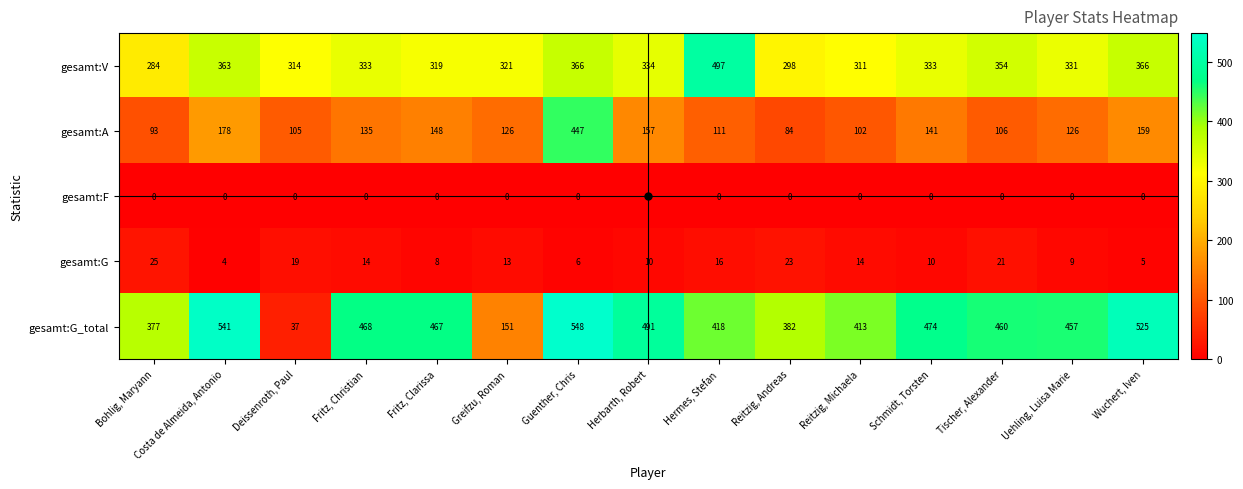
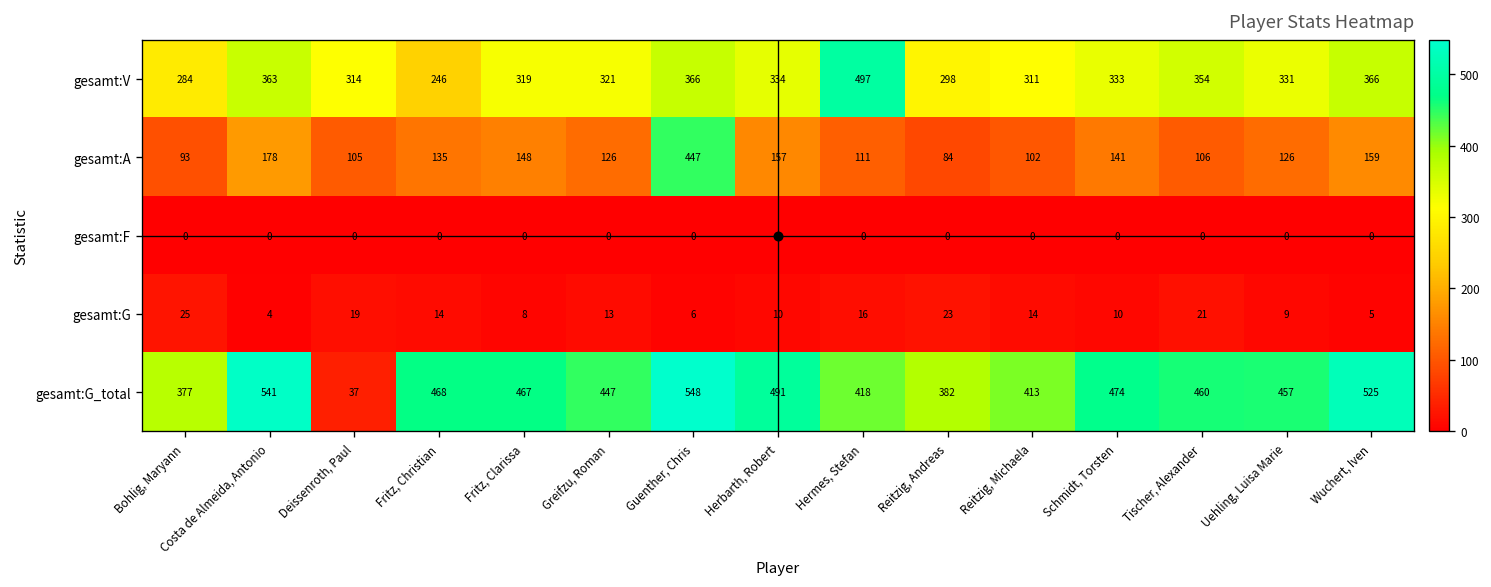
gesamt:V, Fritz, Christian: 333 -> 246
gesamt:G_total, Greifzu, Roman: 151 -> 447
